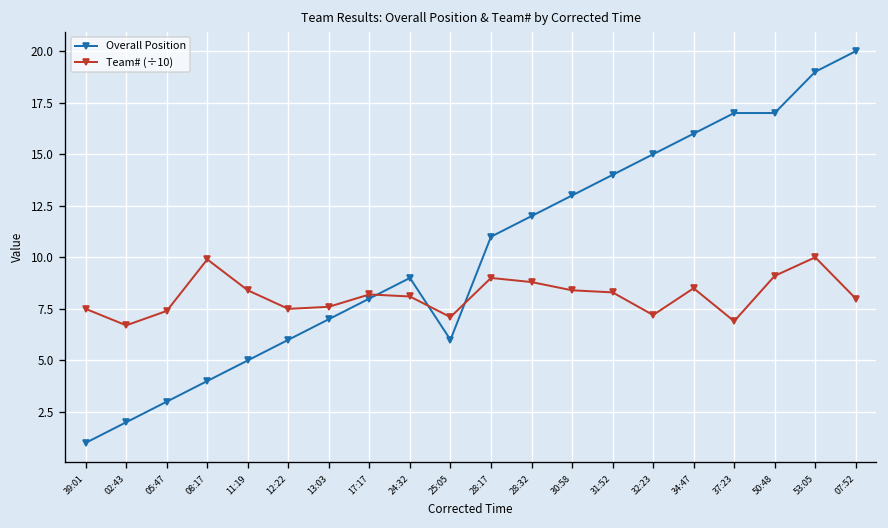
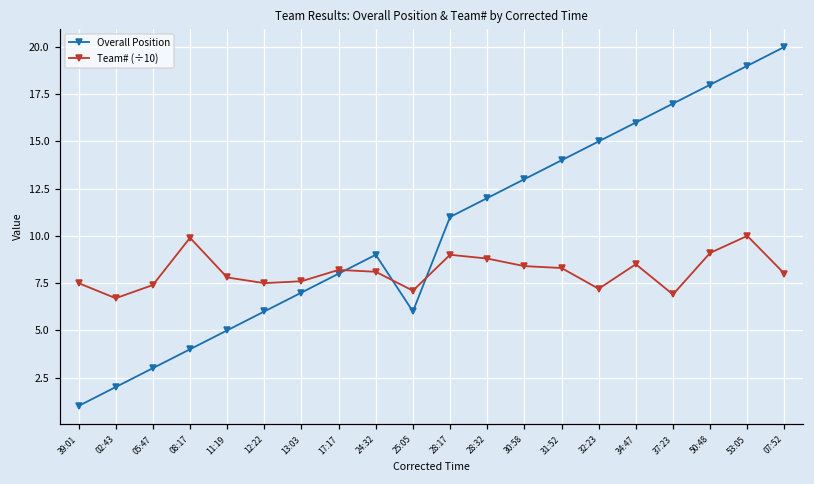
Team# (÷10), 11:19: 8.4 -> 7.8
Overall Position, 50:48: 17 -> 18
